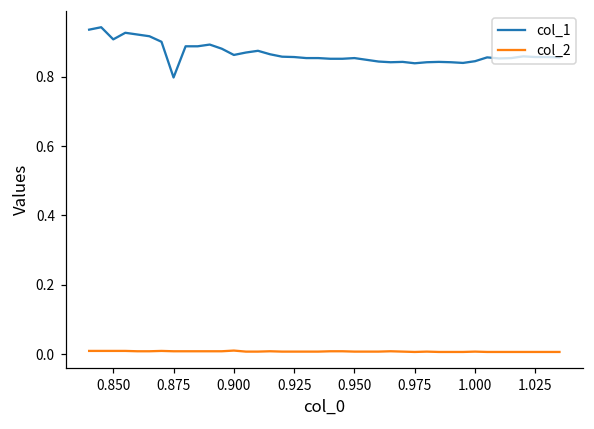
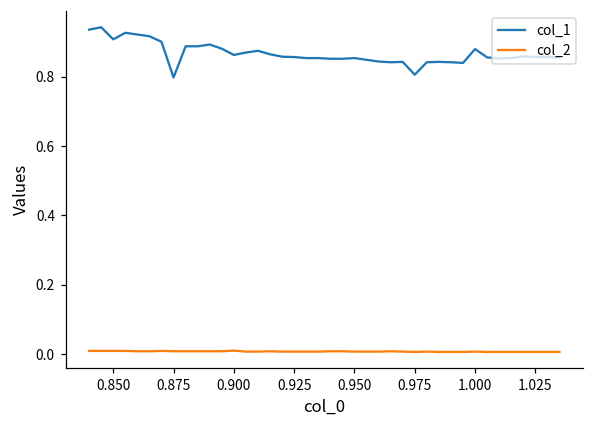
col_1, 0.975: 0.84 -> 0.81
col_1, 1.000: 0.85 -> 0.88
